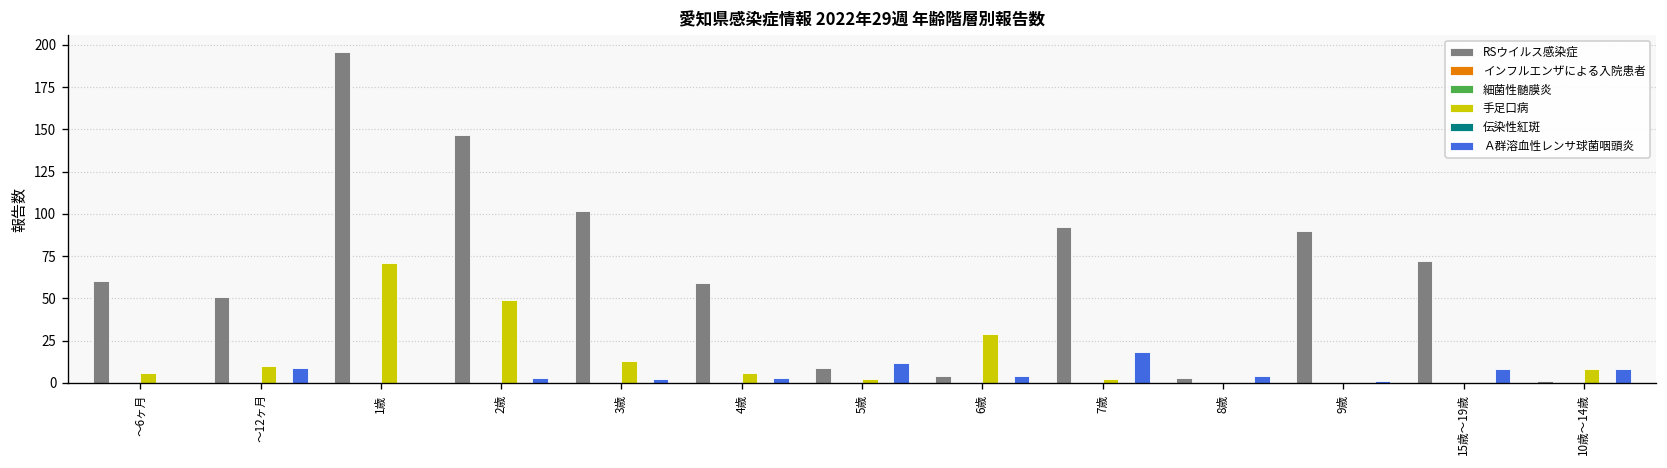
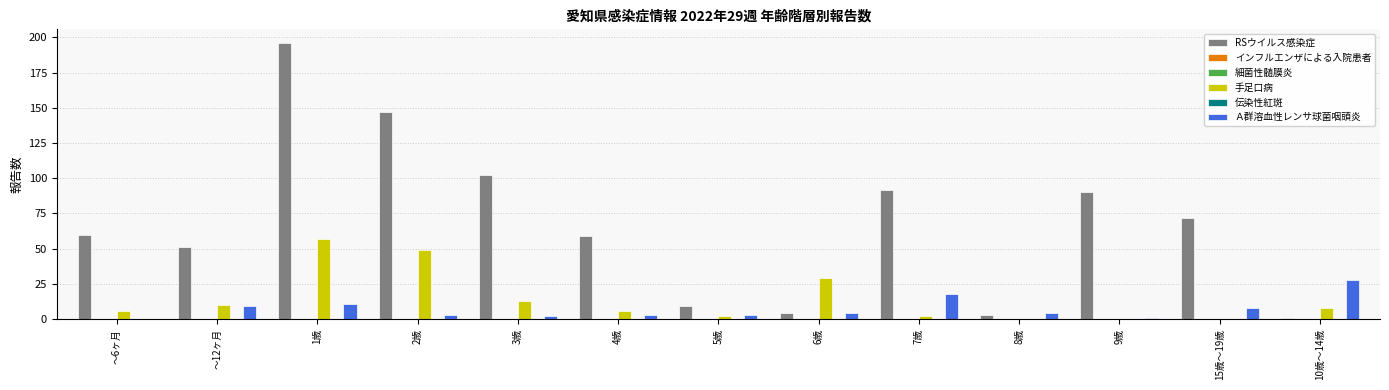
手足口病, 1歳: 71 -> 57
Ａ群溶血性レンサ球菌咽頭炎, 1歳: 0 -> 11
Ａ群溶血性レンサ球菌咽頭炎, 5歳: 12 -> 3
Ａ群溶血性レンサ球菌咽頭炎, 10歳～14歳: 8 -> 28
